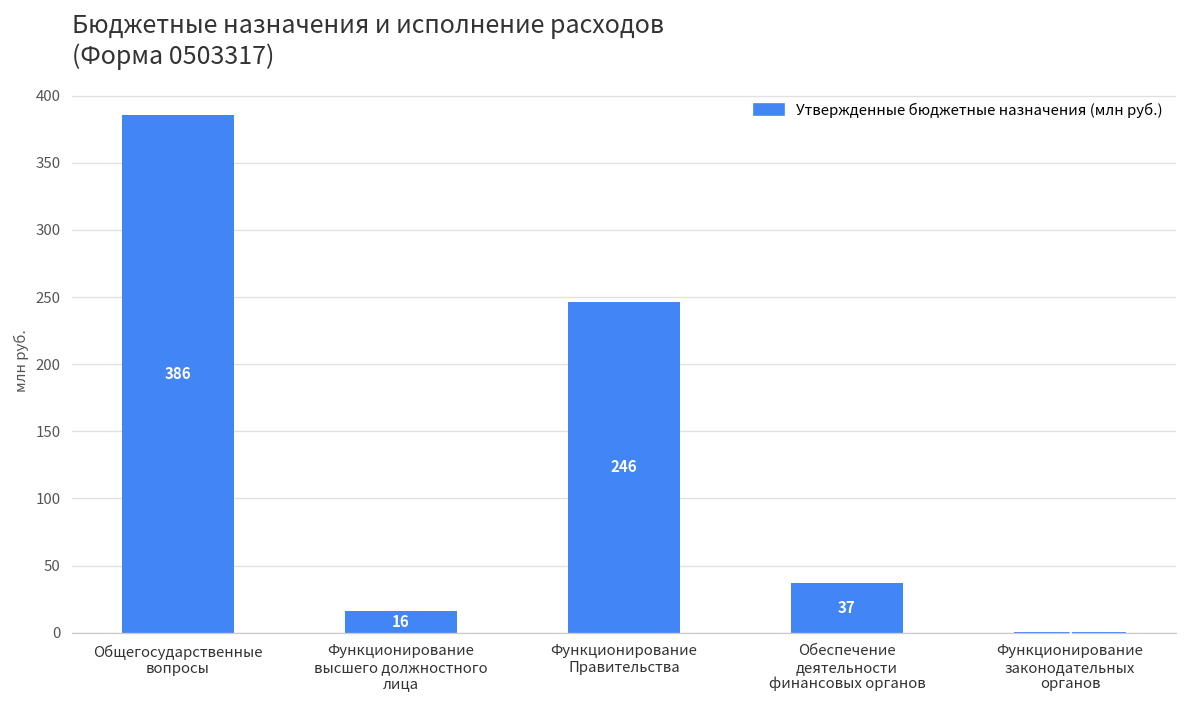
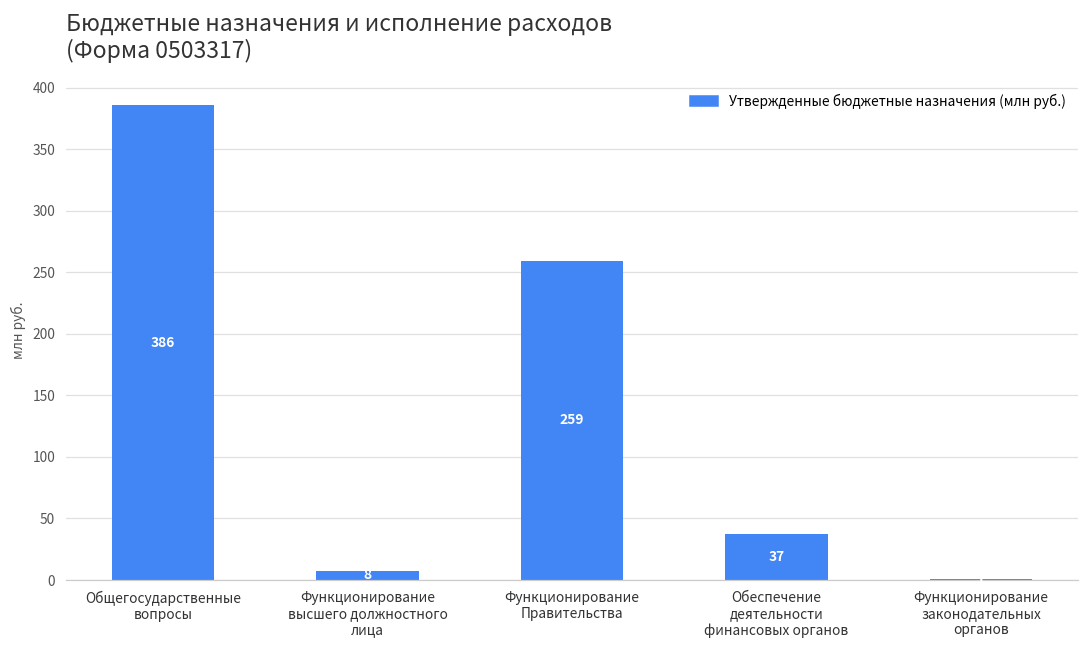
Функционирование высшего должностного лица: 16 -> 8
Функционирование Правительства: 246 -> 259
